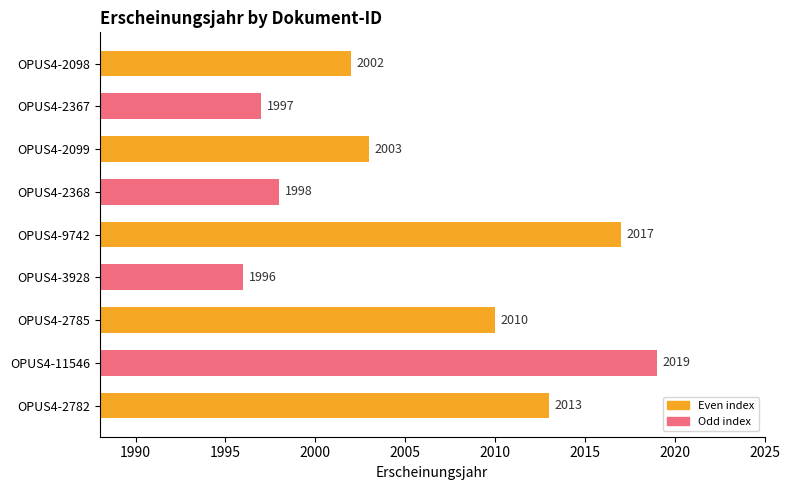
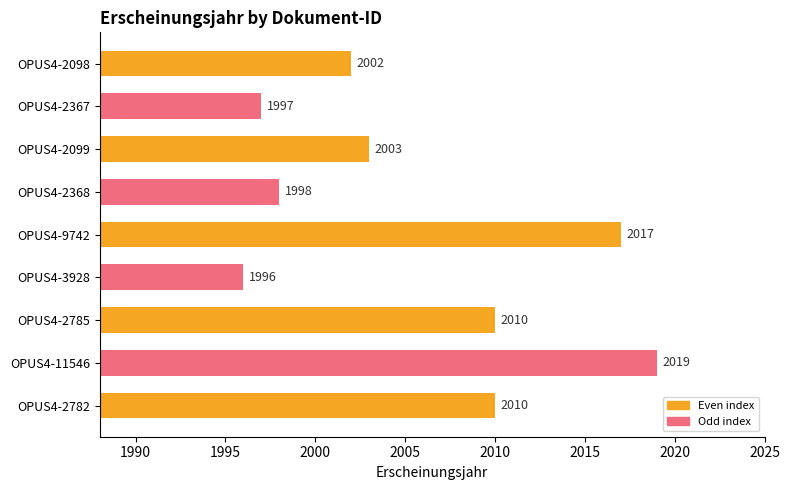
OPUS4-2782: 2013 -> 2010
